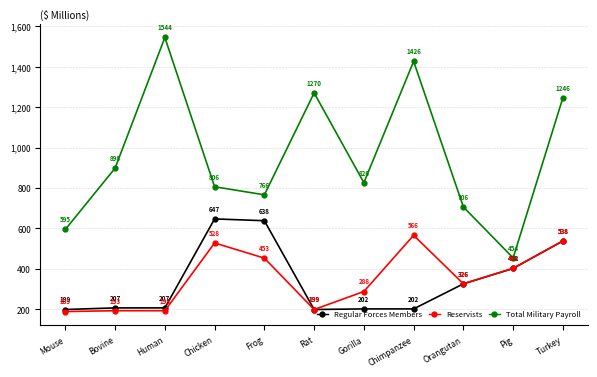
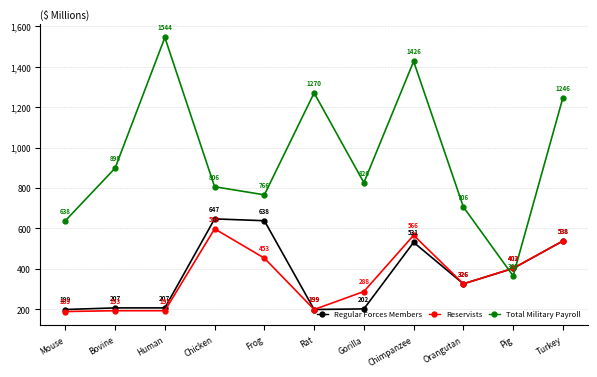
Total Military Payroll, Mouse: 595 -> 638
Reservists, Chicken: 528 -> 598
Regular Forces Members, Chimpanzee: 202 -> 531
Total Military Payroll, Pig: 454 -> 365
